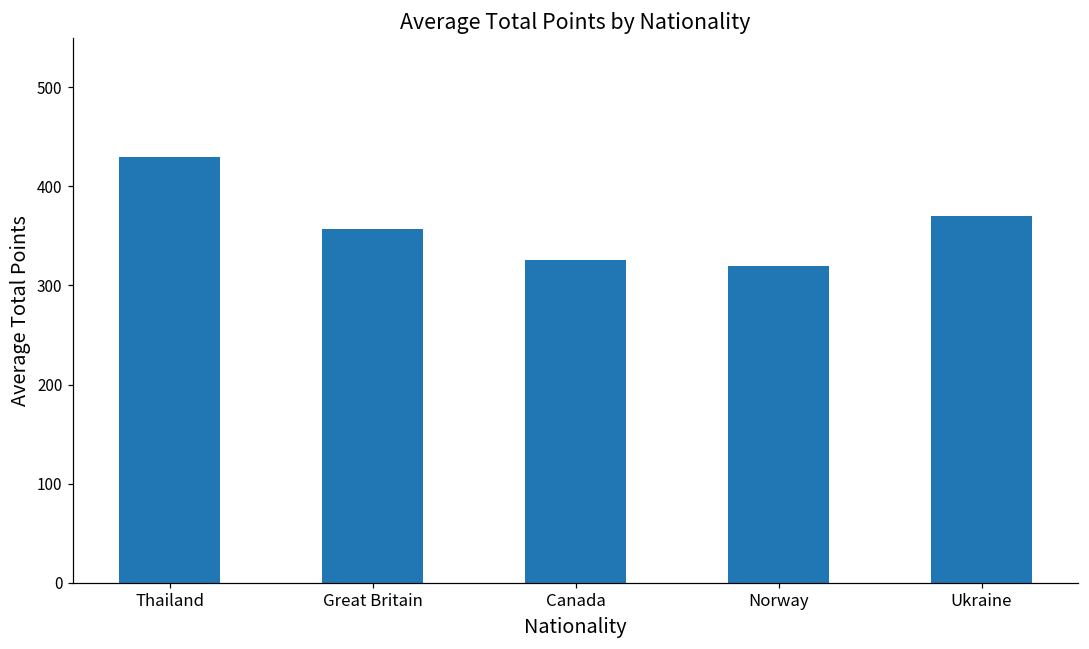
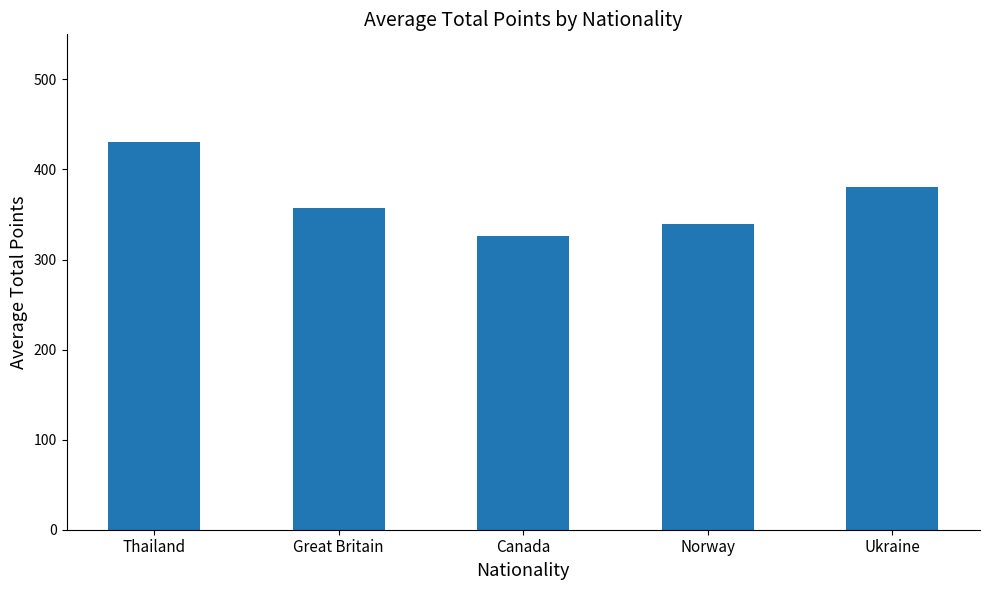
Norway: 320 -> 340
Ukraine: 370 -> 380
